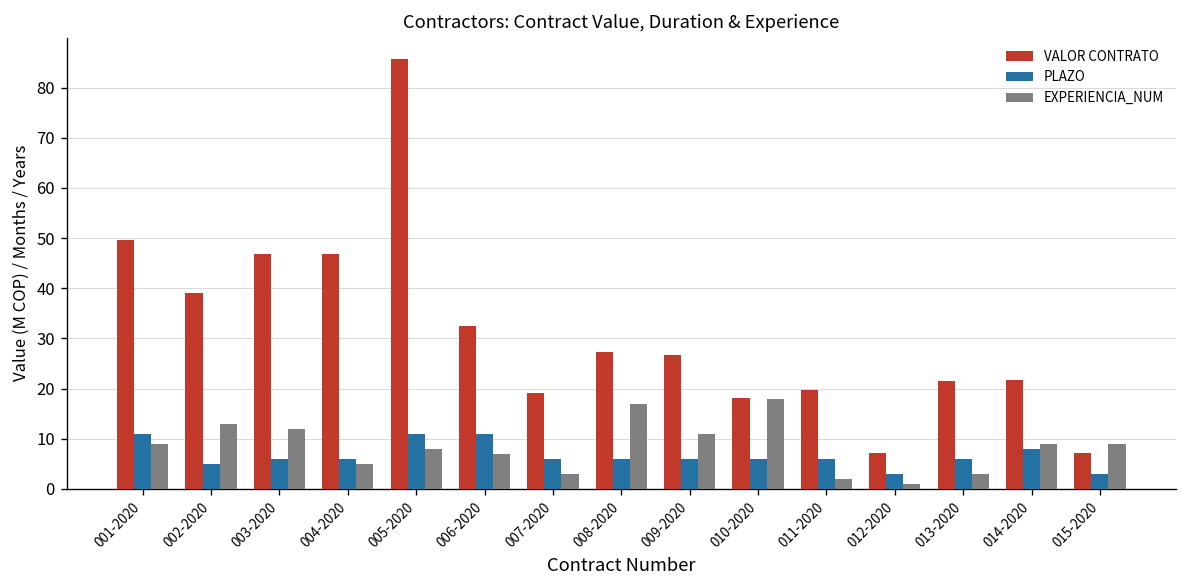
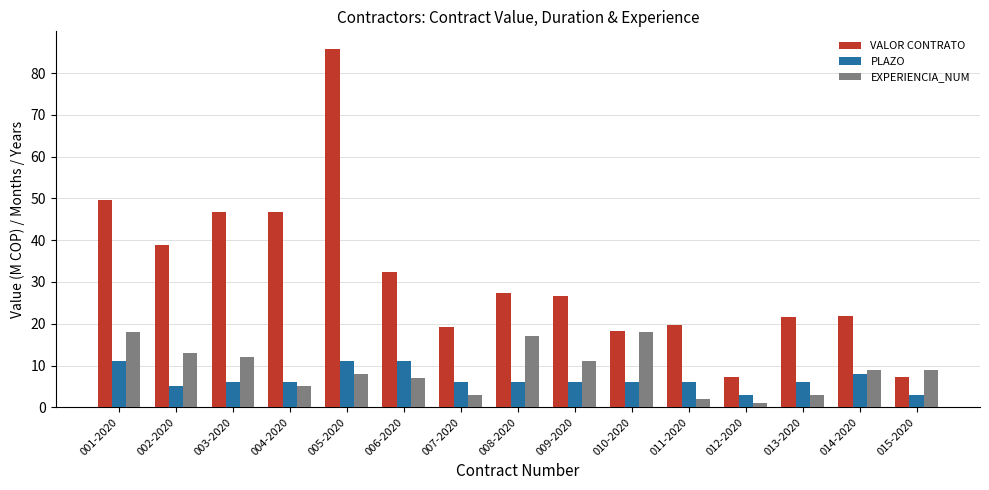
EXPERIENCIA_NUM, 001-2020: 9 -> 18
